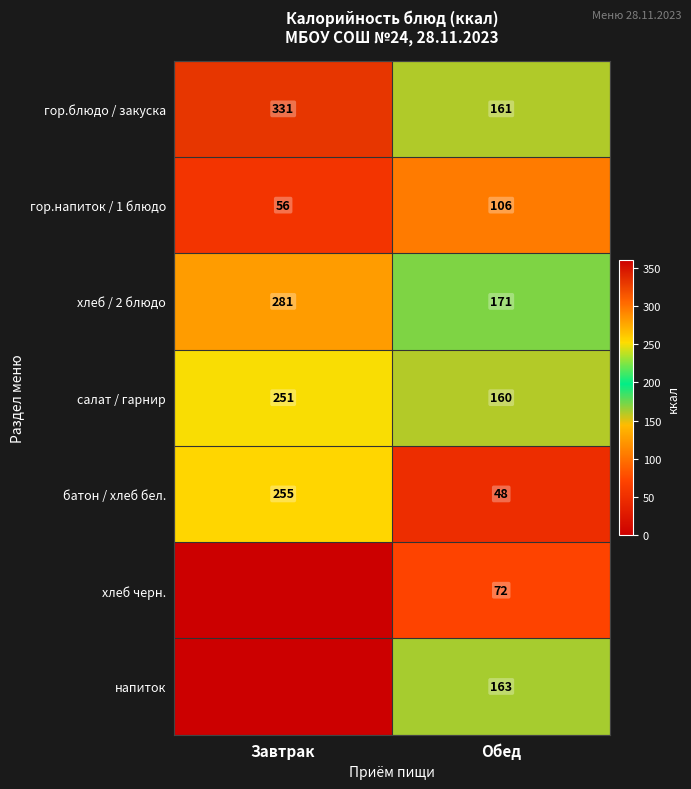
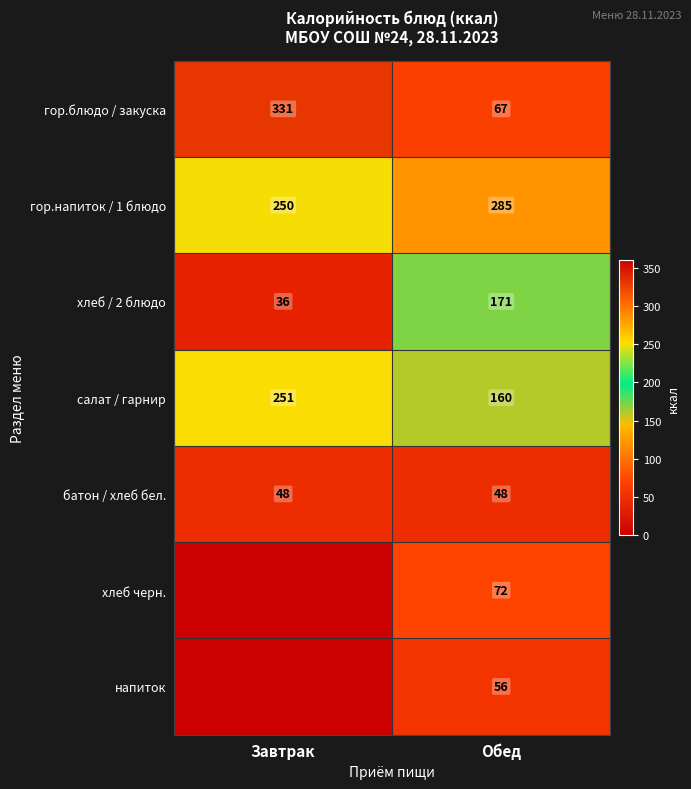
гор.блюдо / закуска, Обед: 161 -> 67
гор.напиток / 1 блюдо, Завтрак: 56 -> 250
гор.напиток / 1 блюдо, Обед: 106 -> 285
хлеб / 2 блюдо, Завтрак: 281 -> 36
батон / хлеб бел., Завтрак: 255 -> 48
напиток, Обед: 163 -> 56
